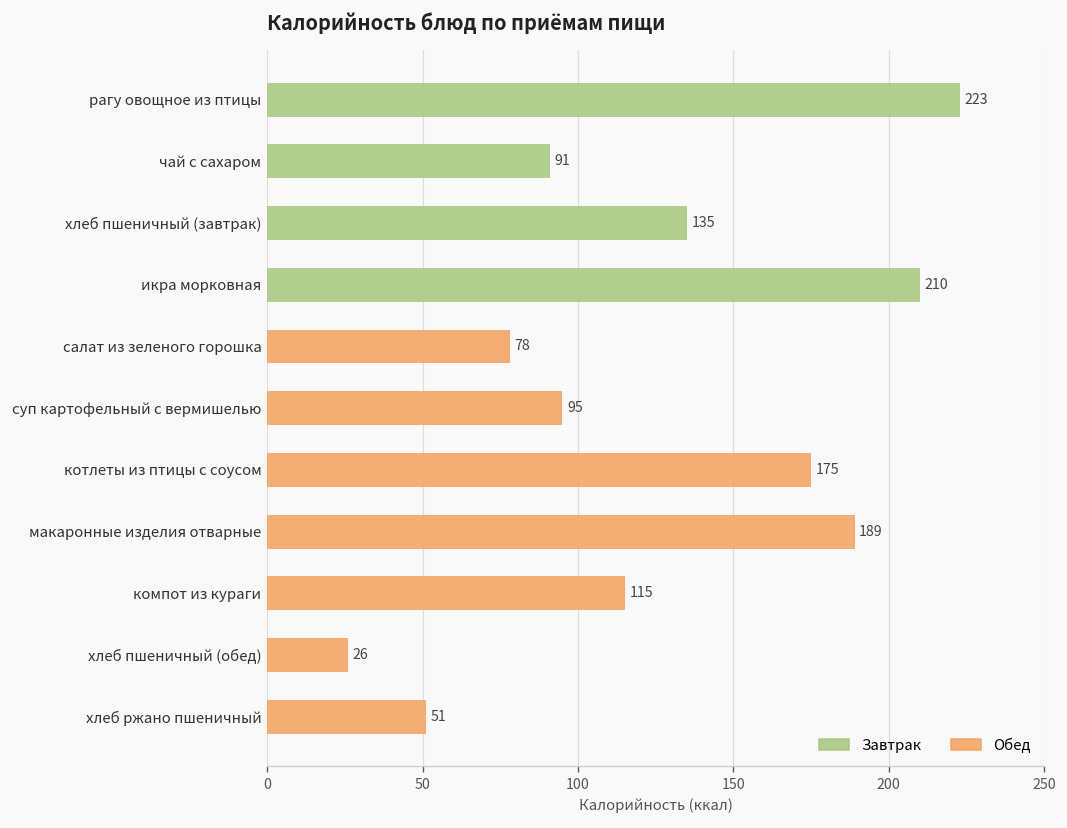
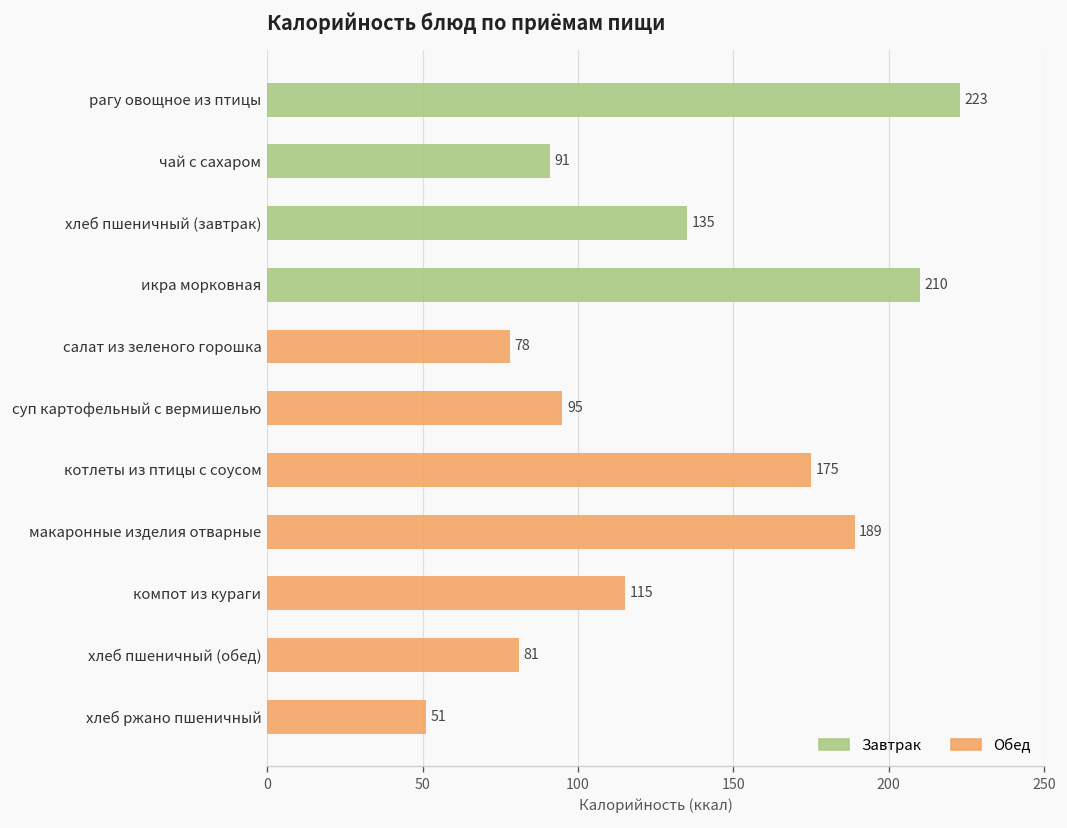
Обед, хлеб пшеничный (обед): 26 -> 81
